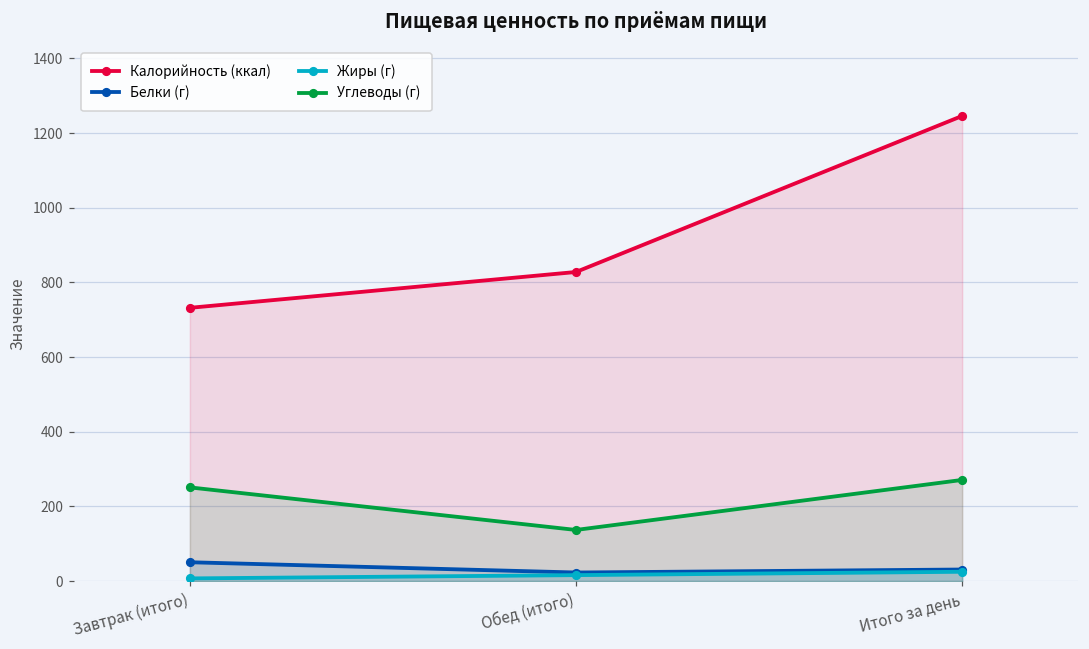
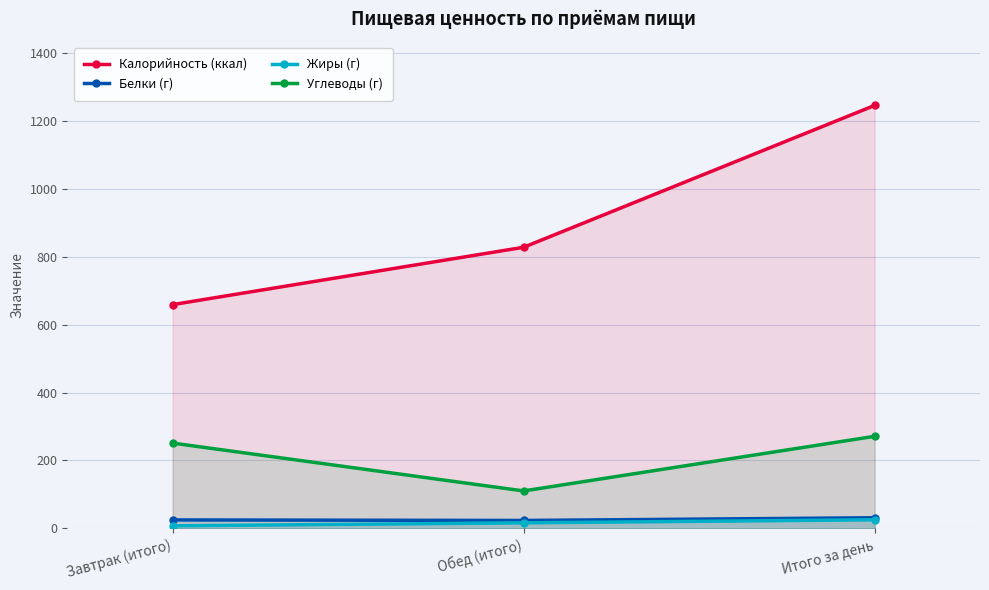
Калорийность (ккал), Завтрак (итого): 730 -> 660
Белки (г), Завтрак (итого): 50 -> 20
Углеводы (г), Обед (итого): 140 -> 110
